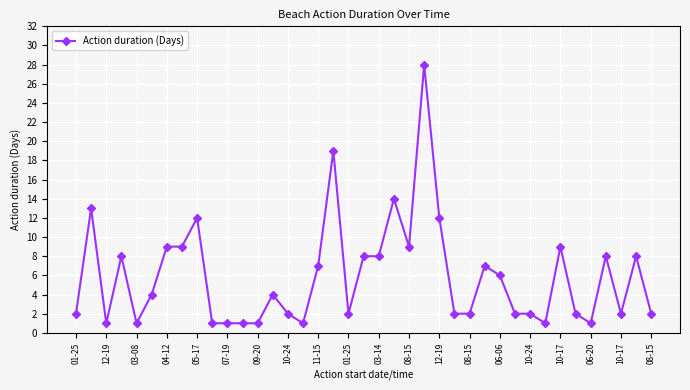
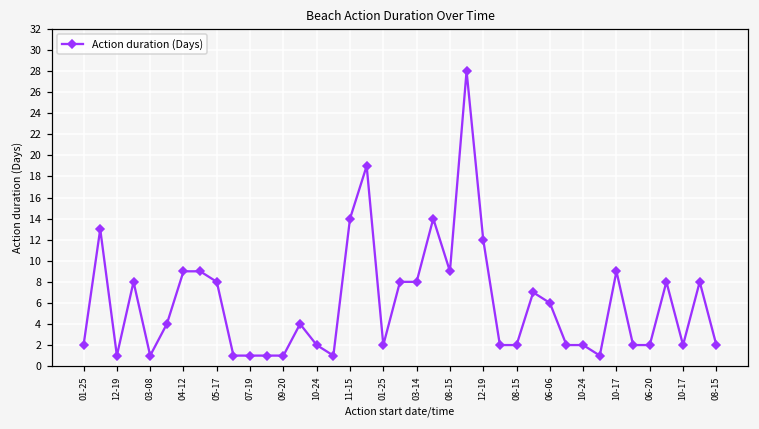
05-17: 12 -> 8
11-15: 7 -> 14
06-20: 1 -> 2
